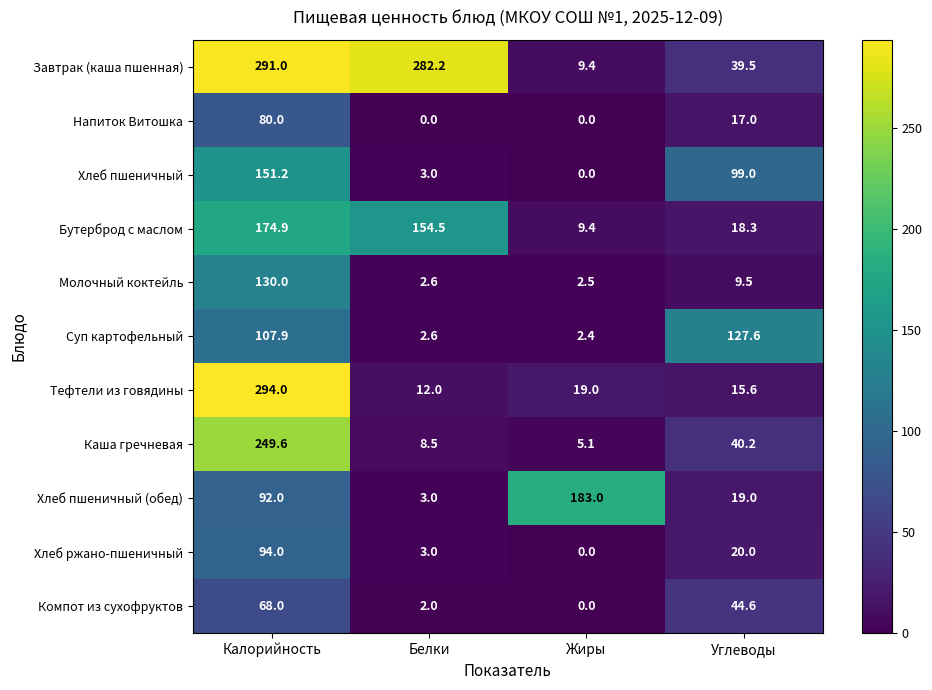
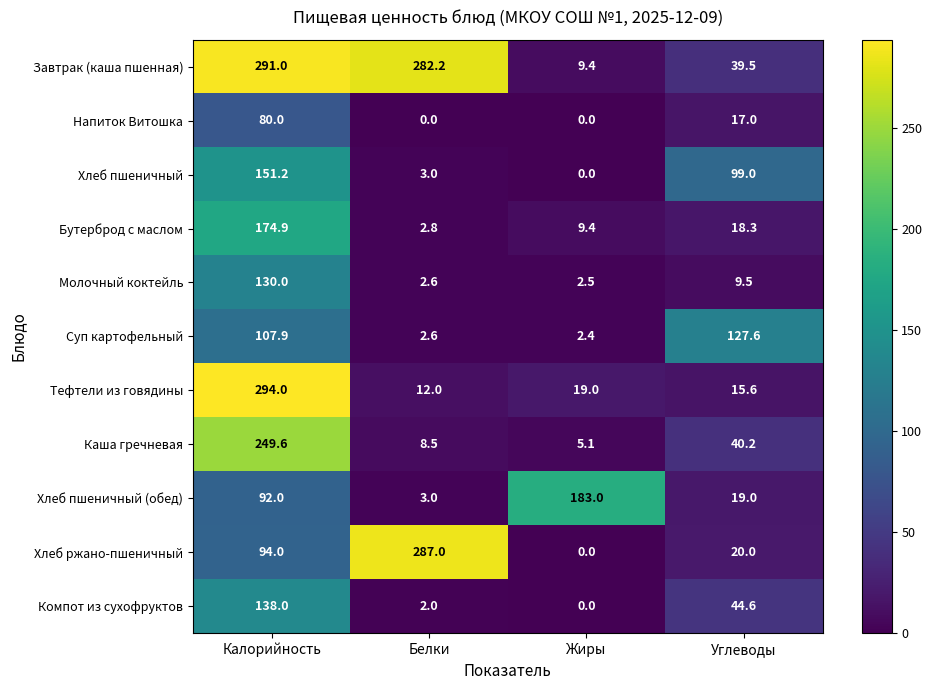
Бутерброд с маслом, Белки: 154.5 -> 2.8
Хлеб ржано-пшеничный, Белки: 3.0 -> 287.0
Компот из сухофруктов, Калорийность: 68.0 -> 138.0
